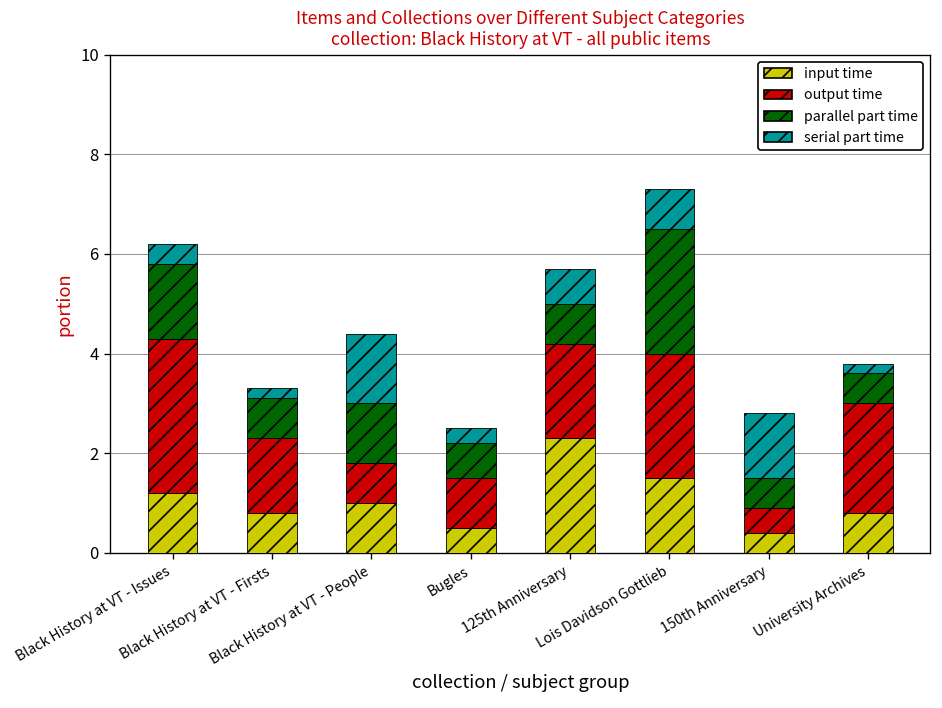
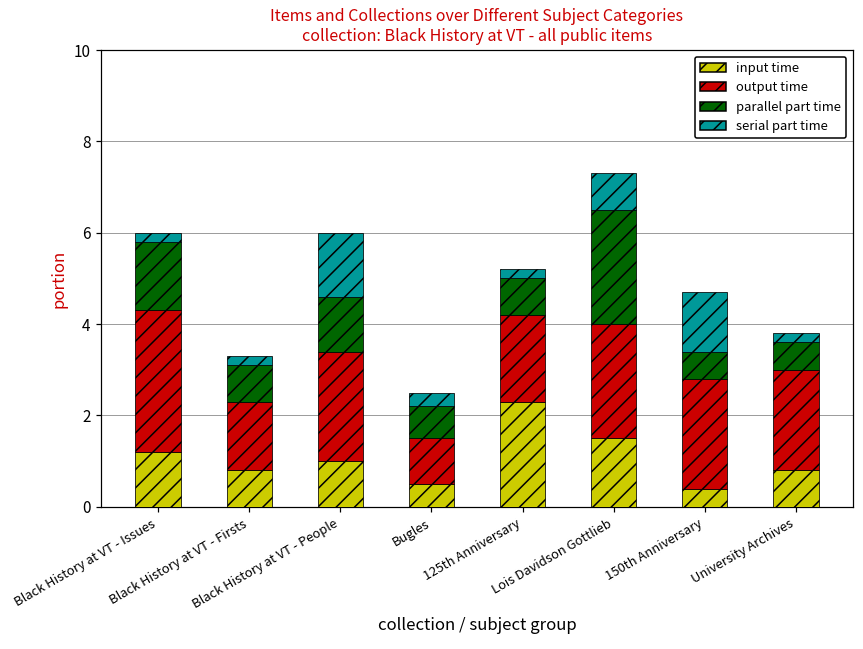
serial part time, Black History at VT - Issues: 0.4 -> 0.2
output time, Black History at VT - People: 0.8 -> 2.4
serial part time, 125th Anniversary: 0.7 -> 0.2
output time, 150th Anniversary: 0.5 -> 2.4
